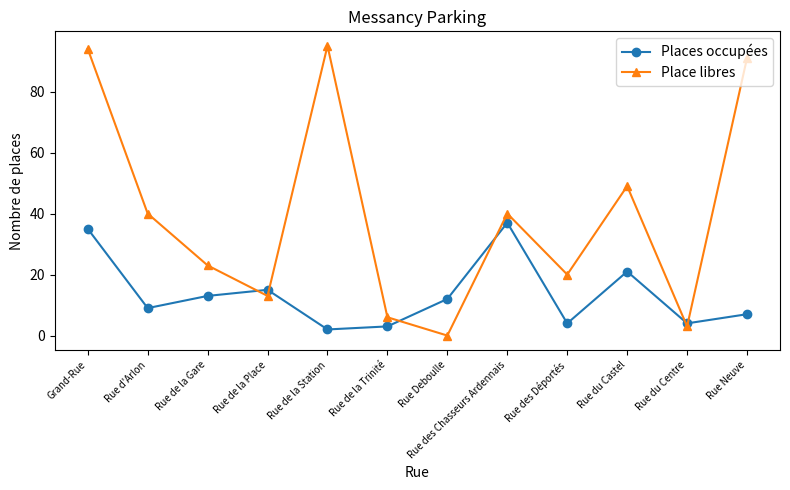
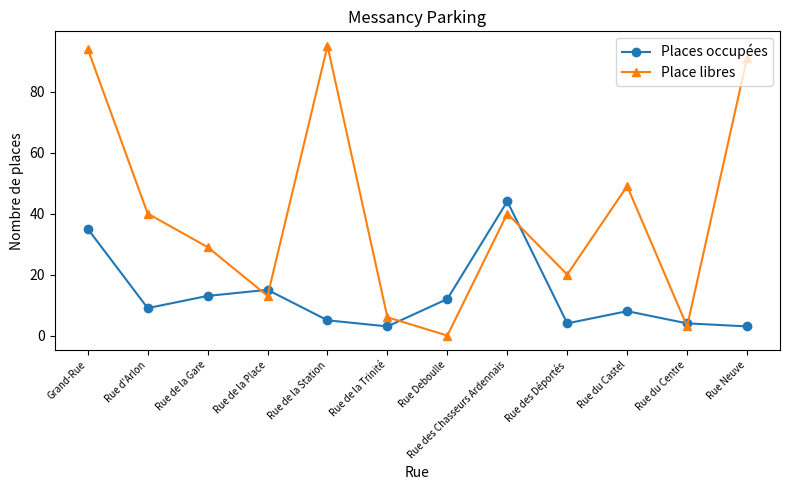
Place libres, Rue de la Gare: 23 -> 29
Places occupées, Rue de la Station: 2 -> 5
Places occupées, Rue des Chasseurs Ardennais: 37 -> 44
Places occupées, Rue du Castel: 21 -> 8
Places occupées, Rue Neuve: 7 -> 3
